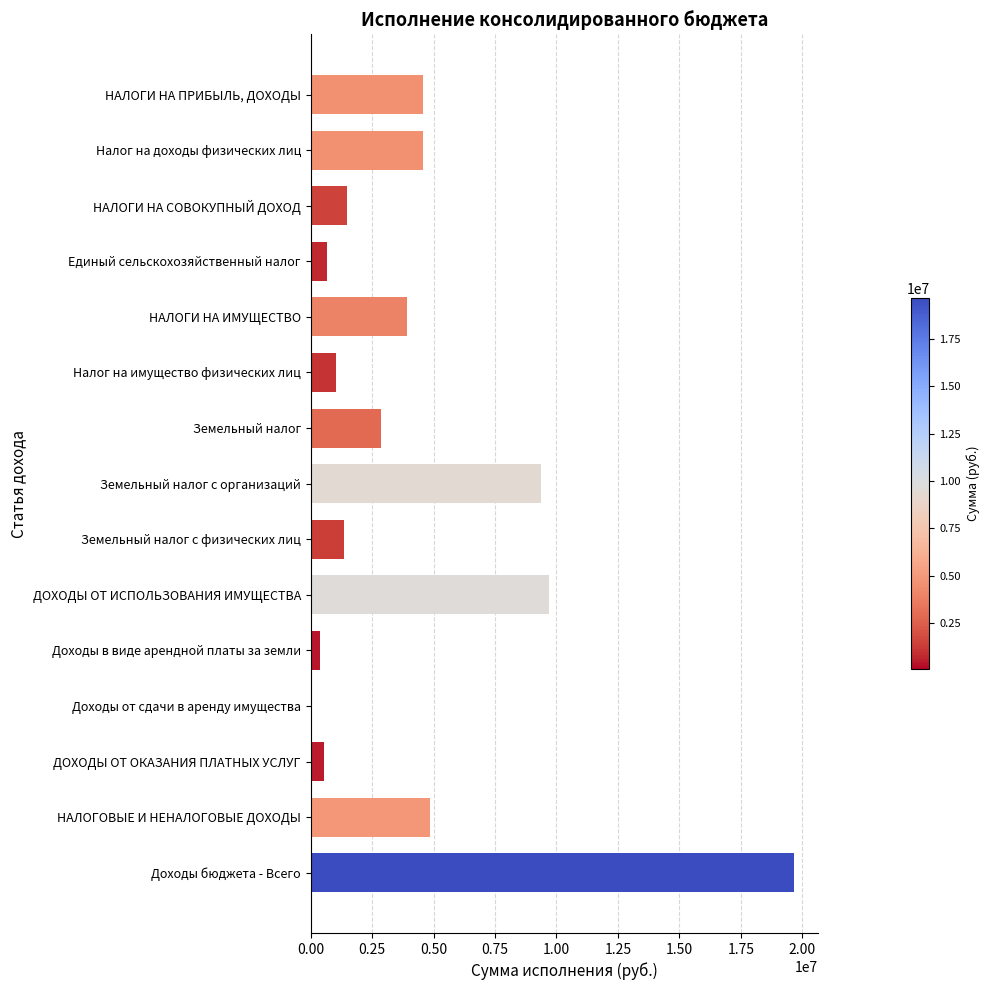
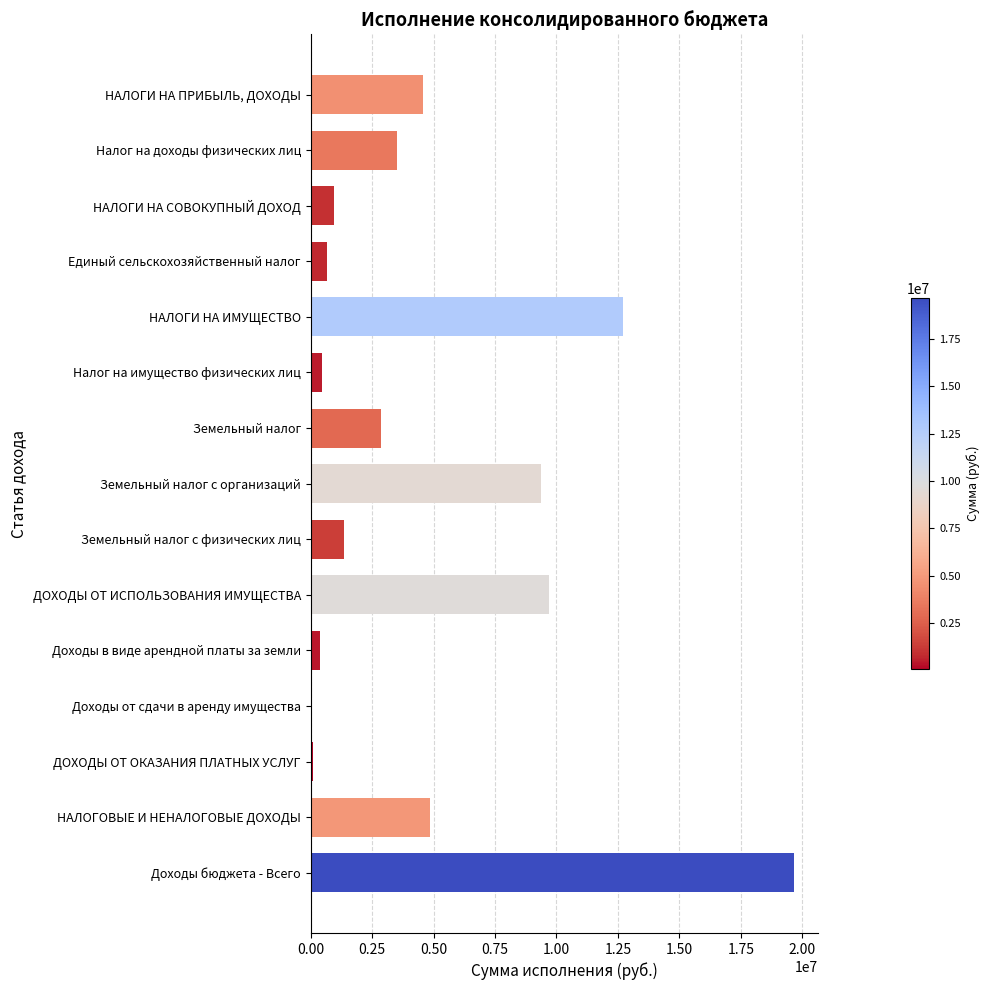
Налог на доходы физических лиц: 4600000 -> 3500000
НАЛОГИ НА СОВОКУПНЫЙ ДОХОД: 1500000 -> 900000
НАЛОГИ НА ИМУЩЕСТВО: 3900000 -> 12700000
Налог на имущество физических лиц: 1000000 -> 500000
ДОХОДЫ ОТ ОКАЗАНИЯ ПЛАТНЫХ УСЛУГ: 500000 -> 100000
